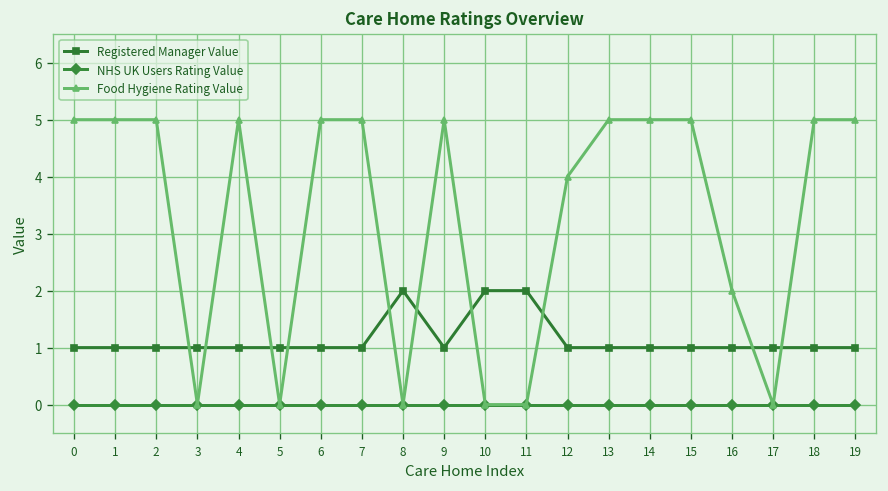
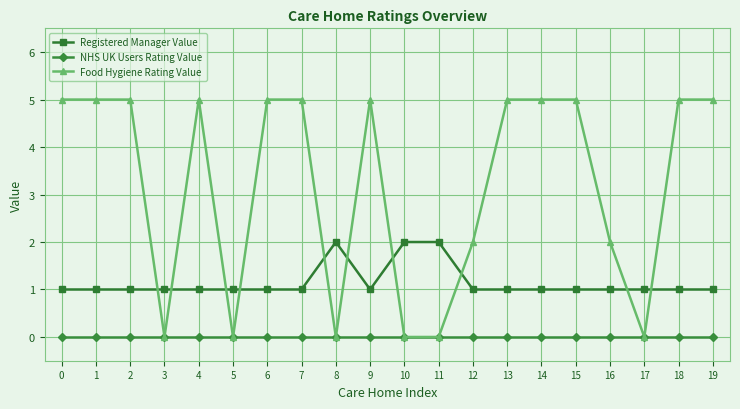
Food Hygiene Rating Value, 12: 4 -> 2
